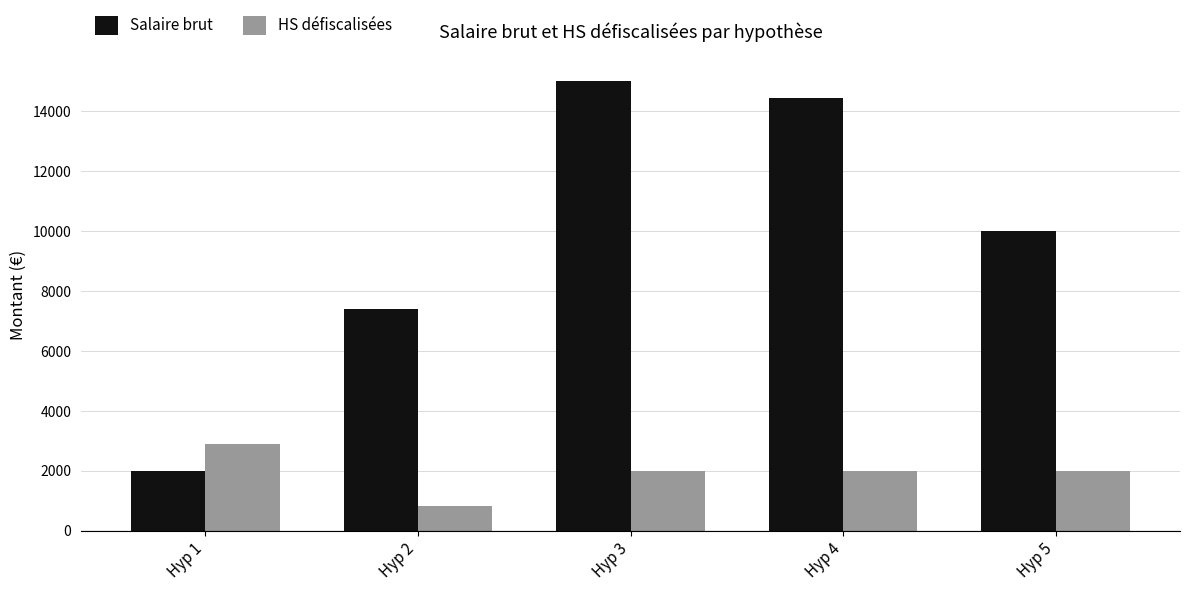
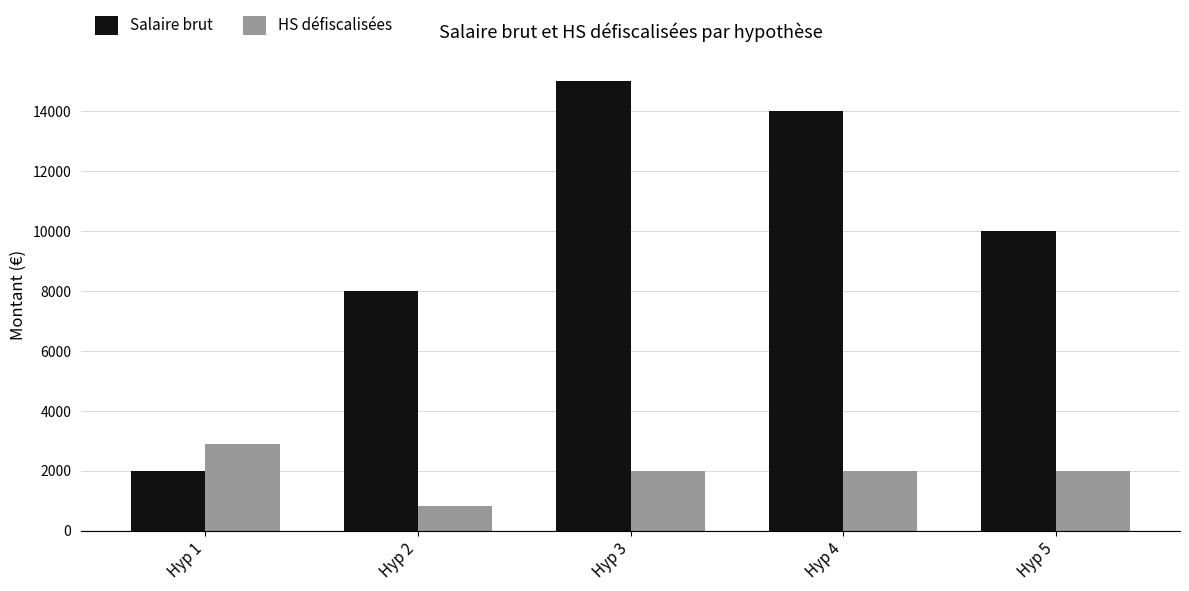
Salaire brut, Hyp 2: 7400 -> 8000
Salaire brut, Hyp 4: 14400 -> 14000
